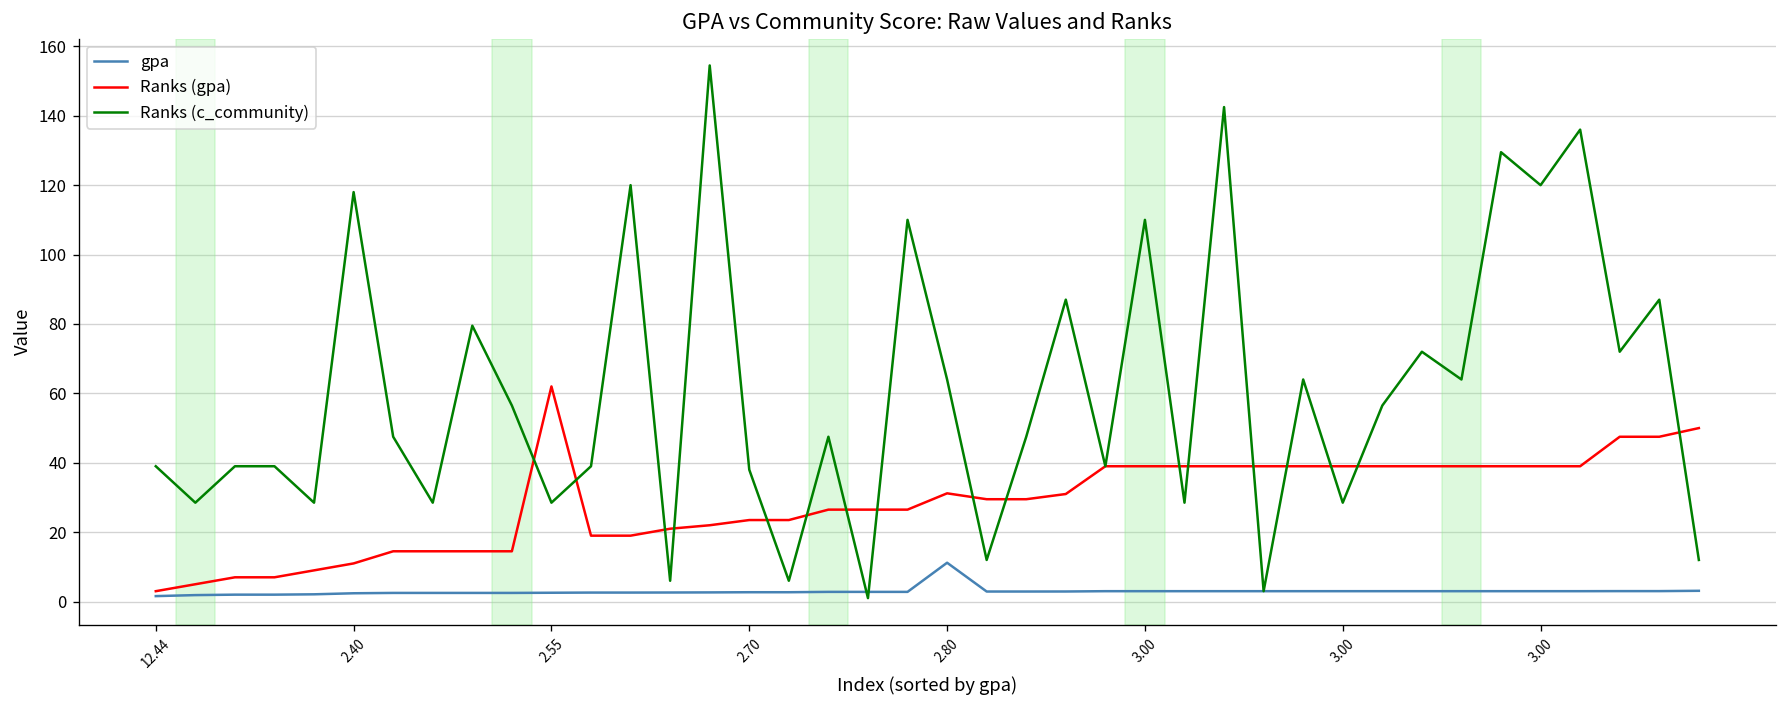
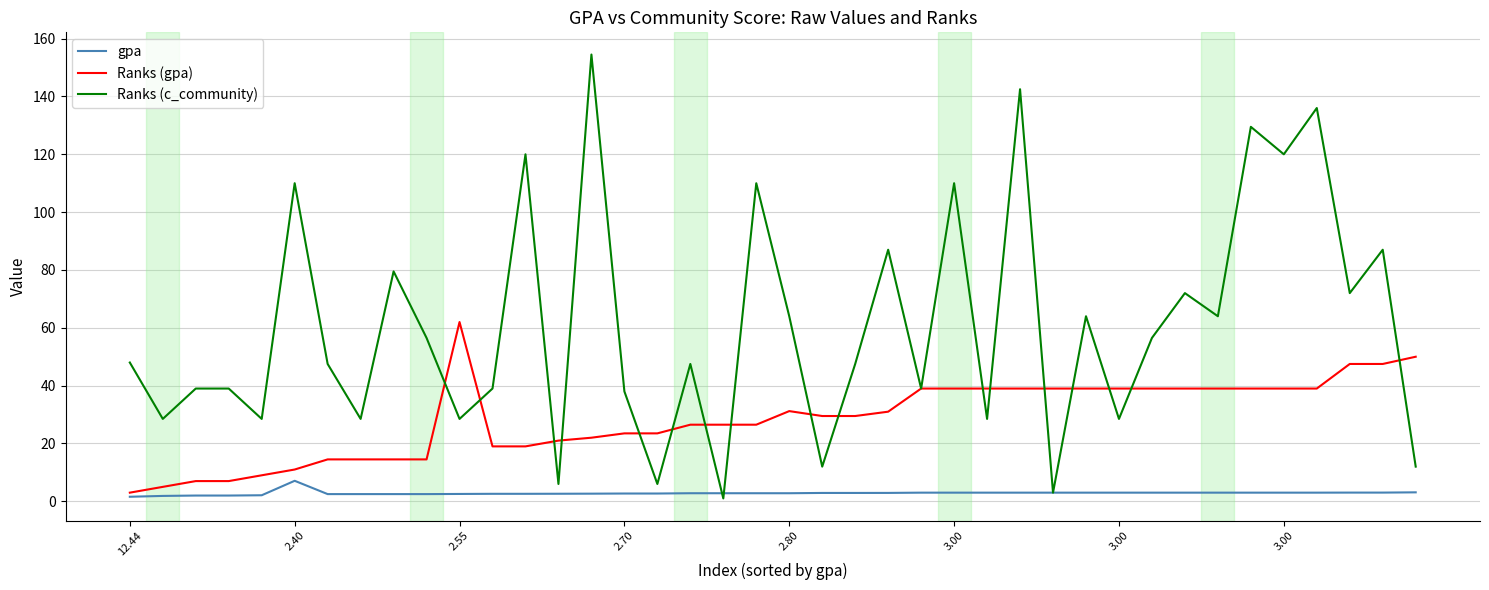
Ranks (c_community), 12.44: 39 -> 48
gpa, 2.40: 2 -> 7
Ranks (c_community), 2.40: 118 -> 110
gpa, 2.80: 11 -> 3
